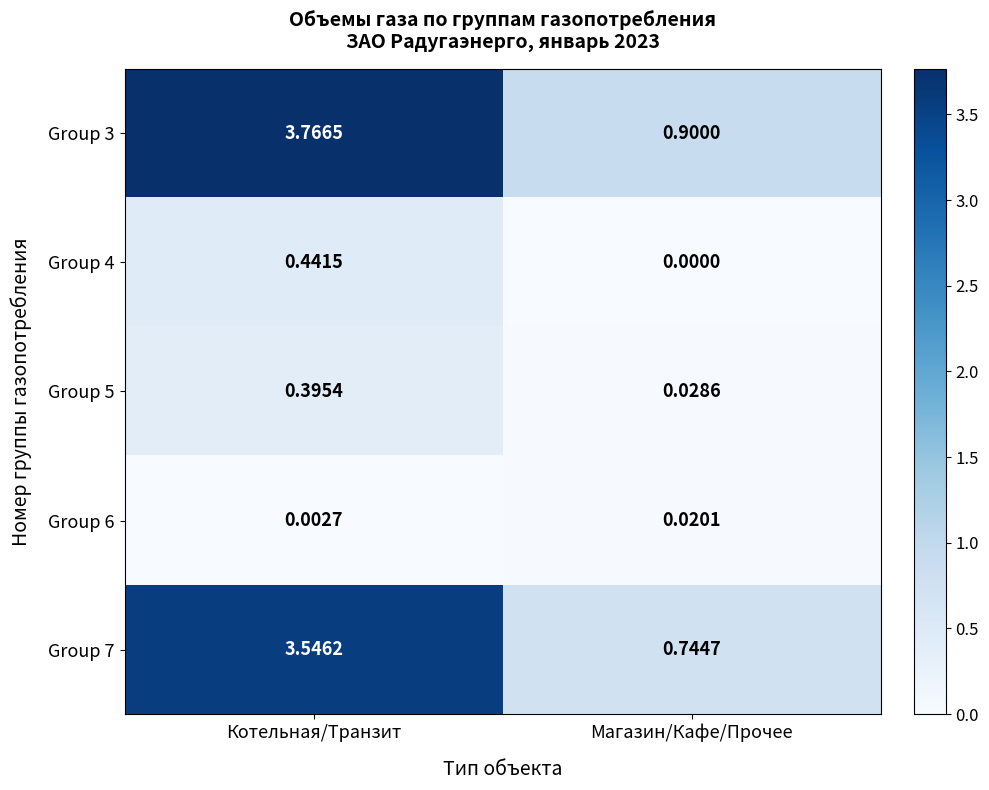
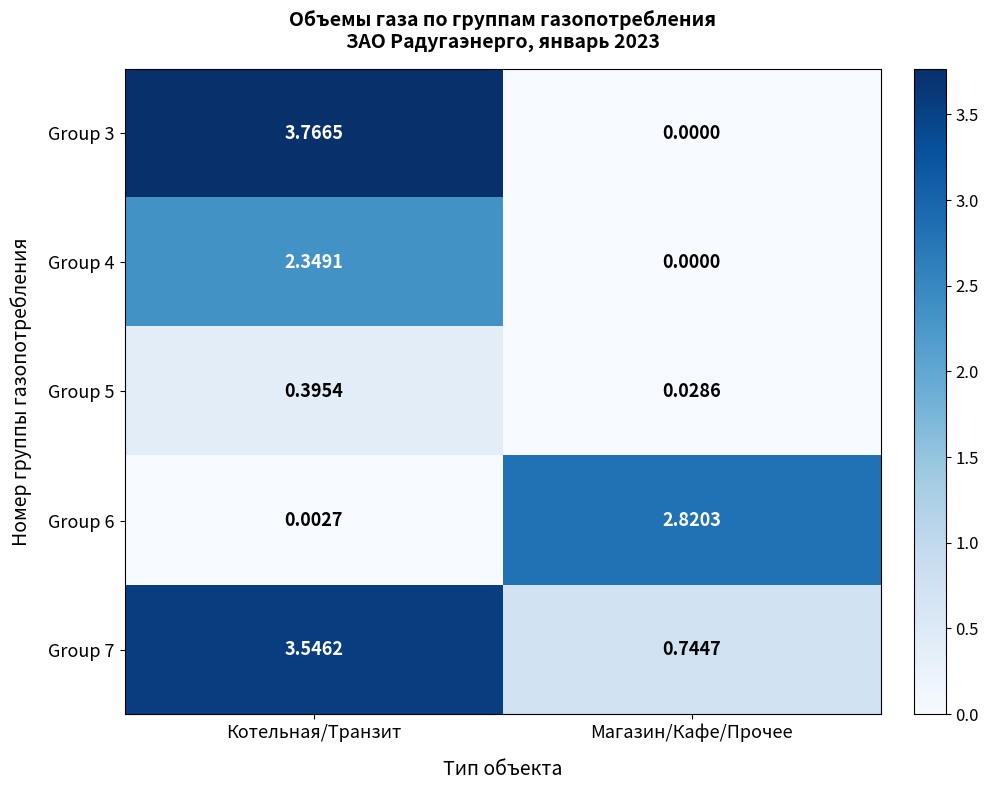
Group 3, Магазин/Кафе/Прочее: 0.9000 -> 0.0000
Group 4, Котельная/Транзит: 0.4415 -> 2.3491
Group 6, Магазин/Кафе/Прочее: 0.0201 -> 2.8203
